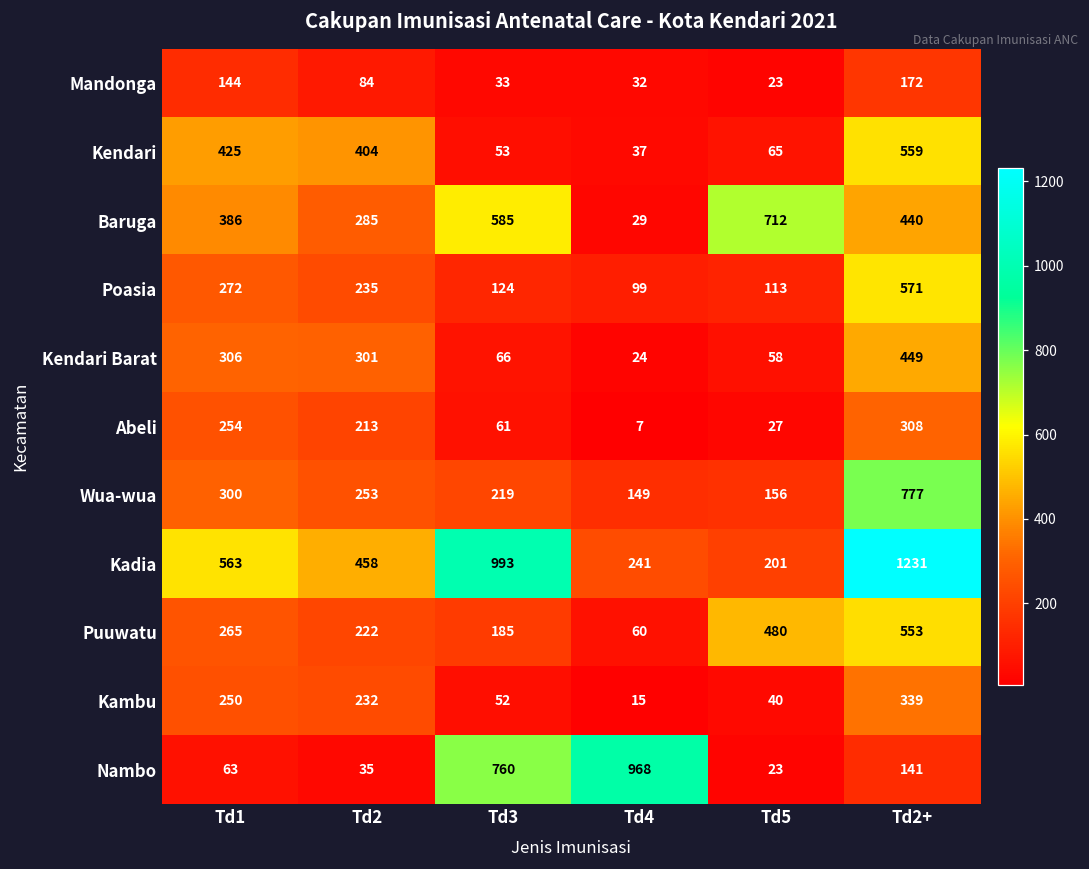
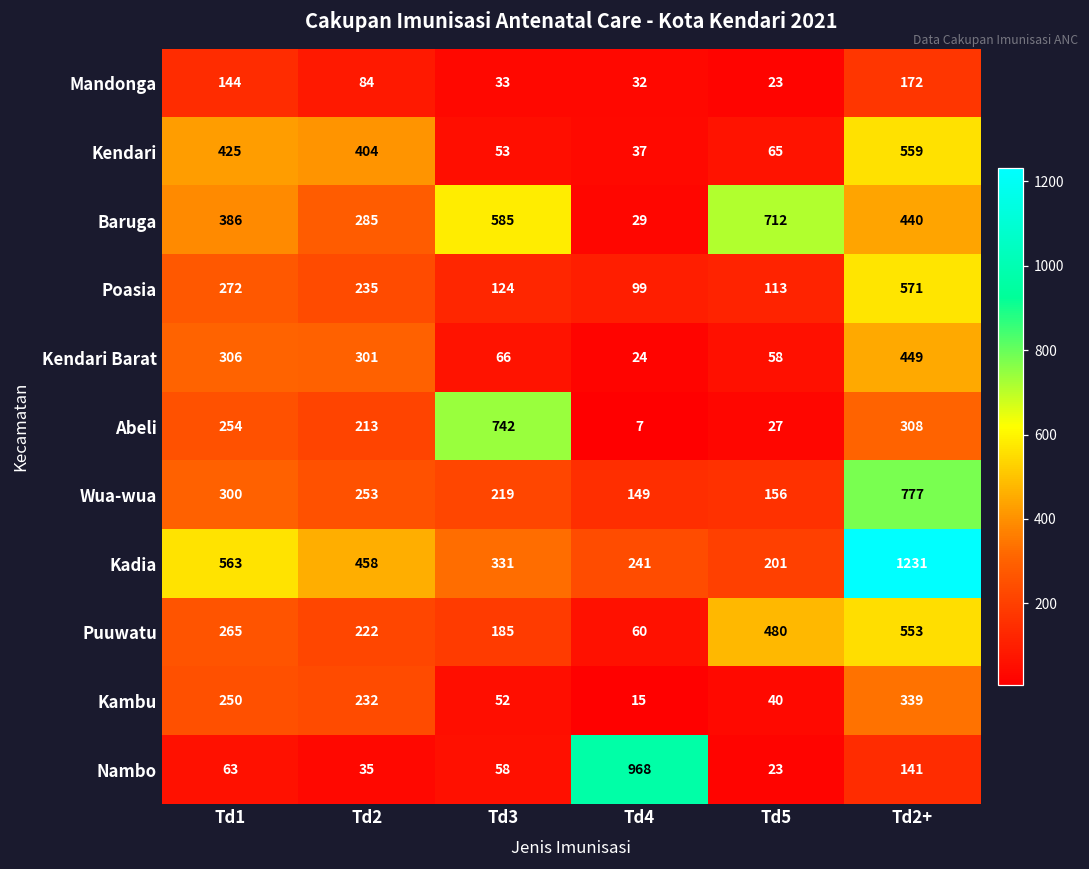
Abeli, Td3: 61 -> 742
Kadia, Td3: 993 -> 331
Nambo, Td3: 760 -> 58
